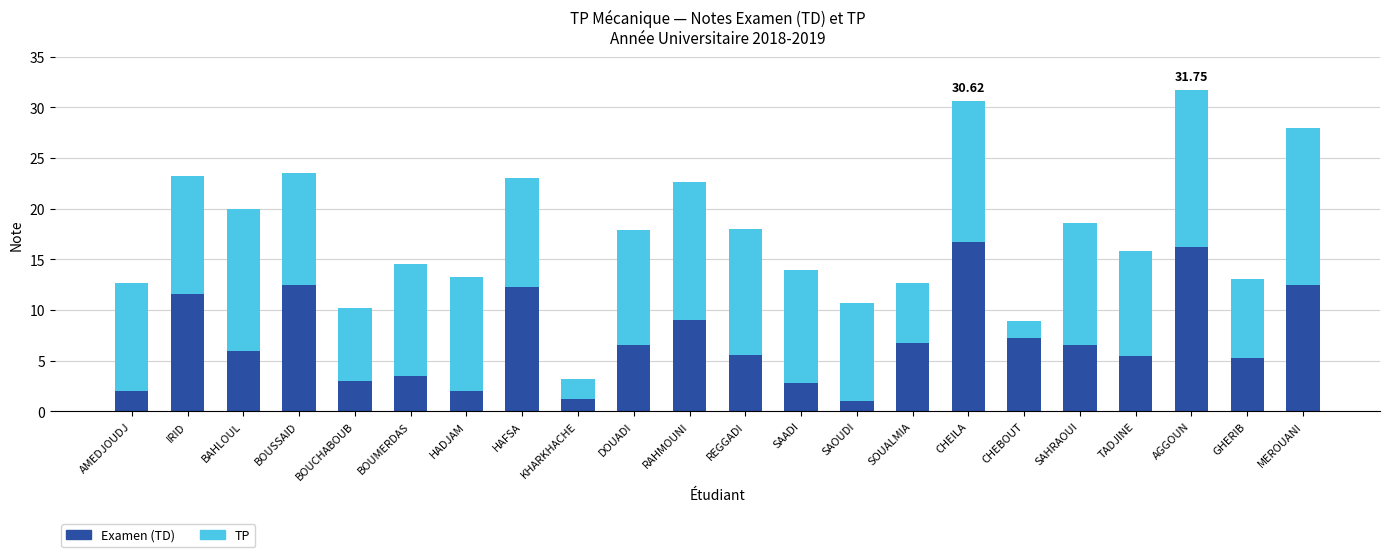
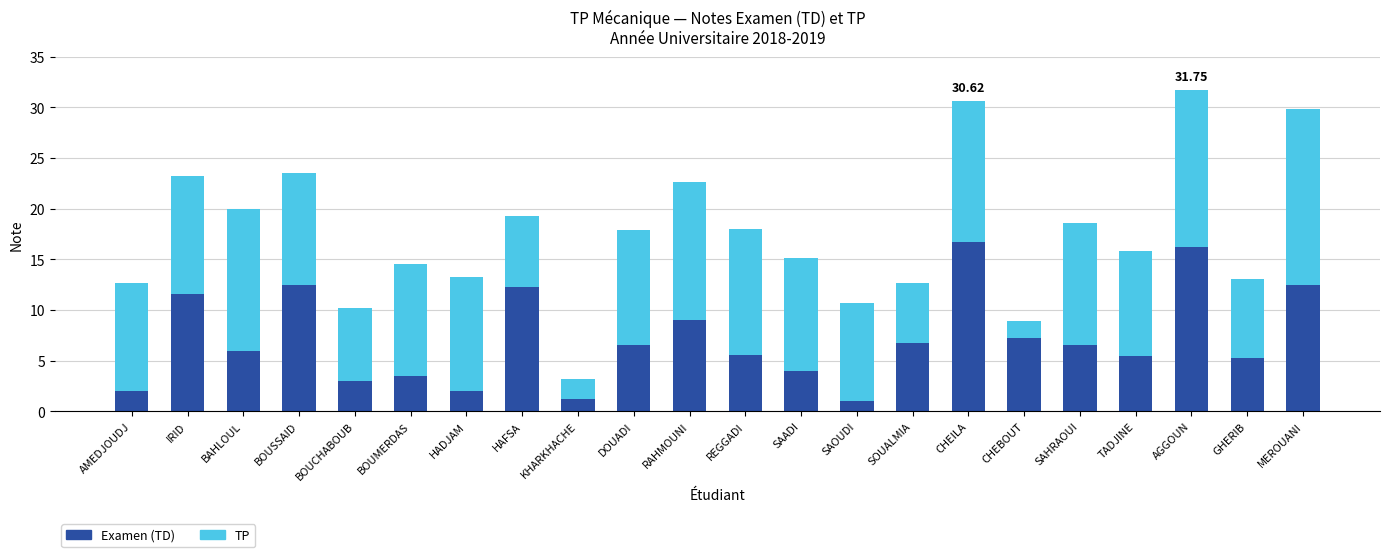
TP, HAFSA: 10.8 -> 7.1
Examen (TD), SAADI: 2.8 -> 4.0
TP, MEROUANI: 15.5 -> 17.3
